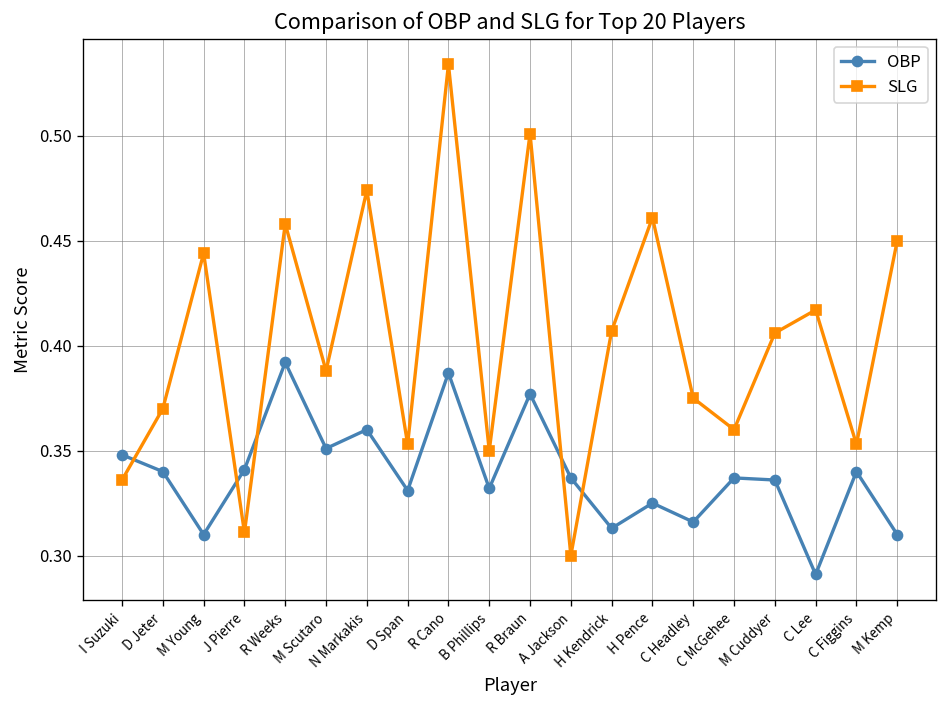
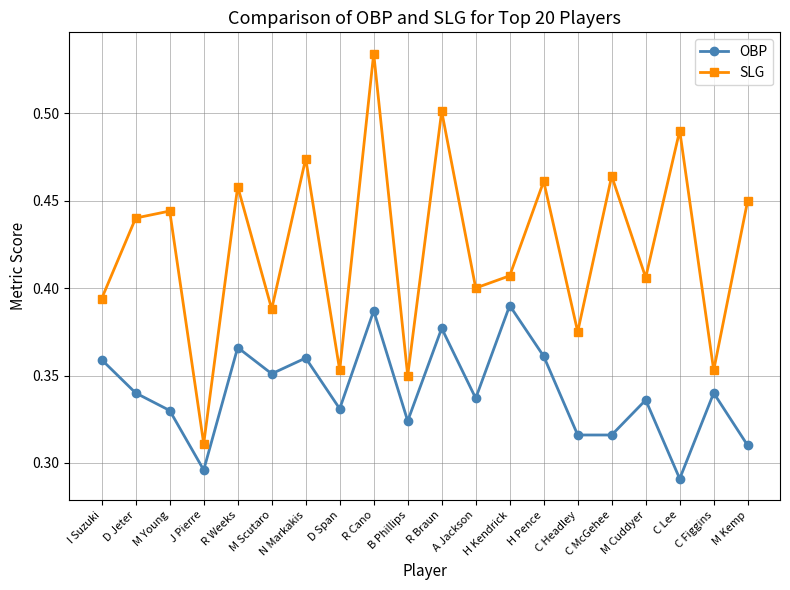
OBP, I Suzuki: 0.348 -> 0.359
SLG, I Suzuki: 0.336 -> 0.394
SLG, D Jeter: 0.37 -> 0.44
OBP, M Young: 0.31 -> 0.33
OBP, J Pierre: 0.341 -> 0.296
OBP, R Weeks: 0.392 -> 0.366
OBP, B Phillips: 0.332 -> 0.324
SLG, A Jackson: 0.3 -> 0.4
OBP, H Kendrick: 0.313 -> 0.390
OBP, H Pence: 0.325 -> 0.361
OBP, C McGehee: 0.337 -> 0.316
SLG, C McGehee: 0.360 -> 0.464
SLG, C Lee: 0.417 -> 0.490
